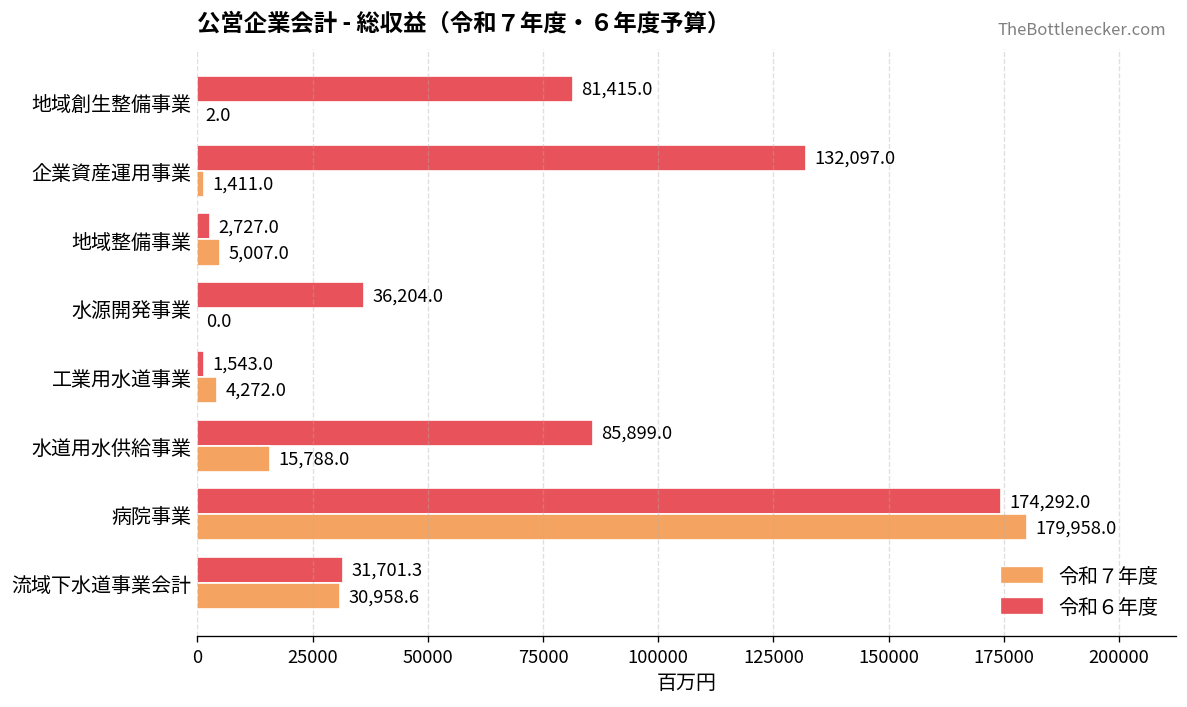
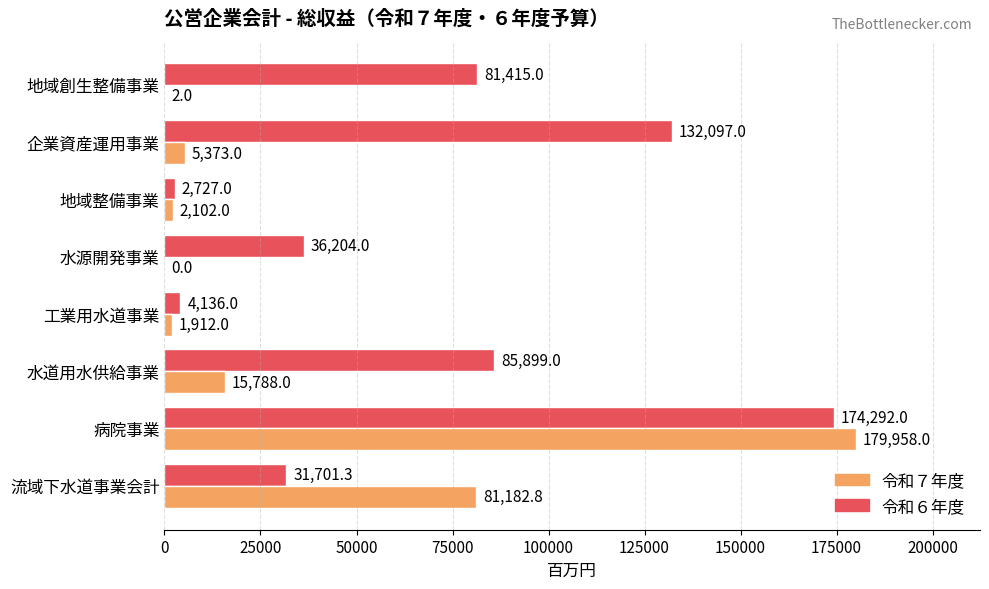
令和７年度, 企業資産運用事業: 1,411.0 -> 5,373.0
令和７年度, 地域整備事業: 5,007.0 -> 2,102.0
令和６年度, 工業用水道事業: 1,543.0 -> 4,136.0
令和７年度, 工業用水道事業: 4,272.0 -> 1,912.0
令和７年度, 流域下水道事業会計: 30,958.6 -> 81,182.8
